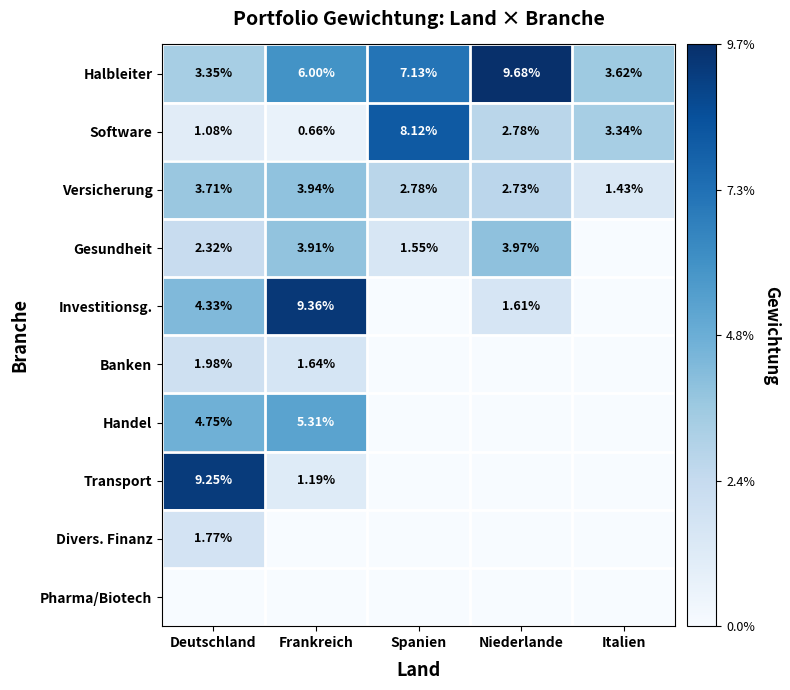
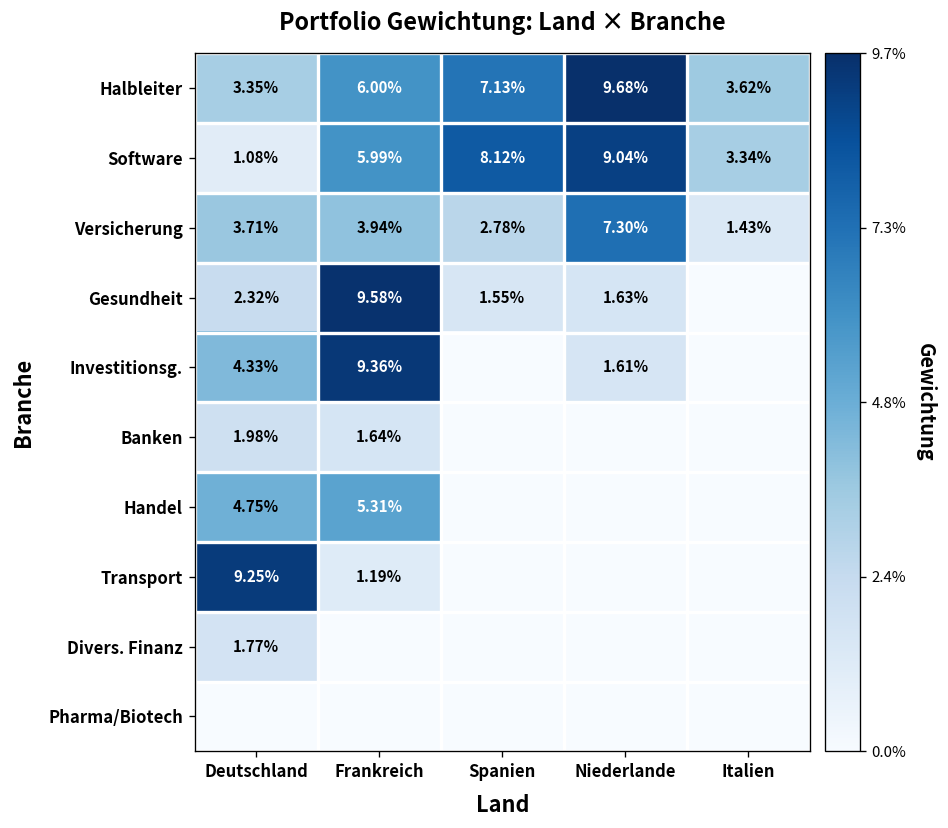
Software, Frankreich: 0.66% -> 5.99%
Software, Niederlande: 2.78% -> 9.04%
Versicherung, Niederlande: 2.73% -> 7.30%
Gesundheit, Frankreich: 3.91% -> 9.58%
Gesundheit, Niederlande: 3.97% -> 1.63%
